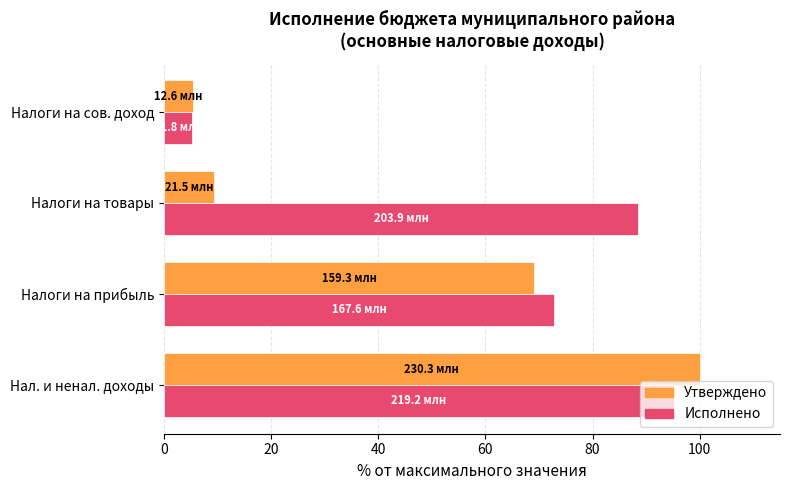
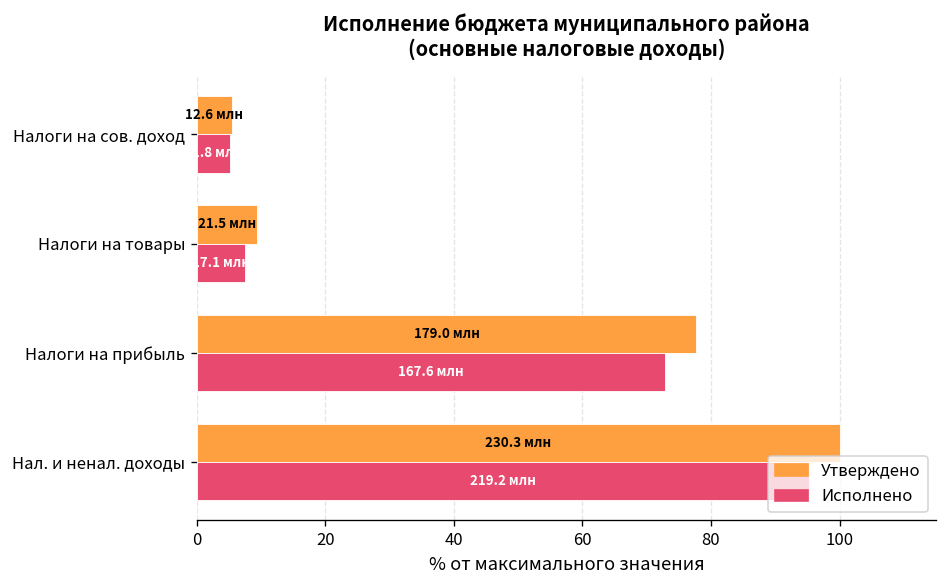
Исполнено, Налоги на товары: 203.9 -> 17.1
Утверждено, Налоги на прибыль: 159.3 -> 179.0
